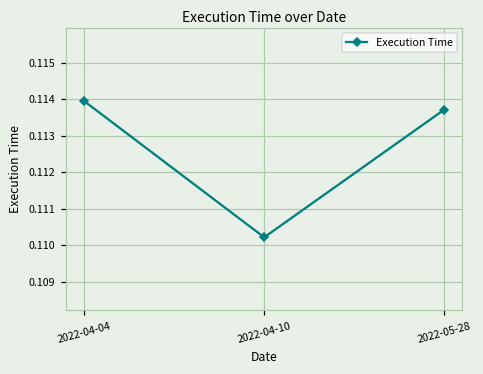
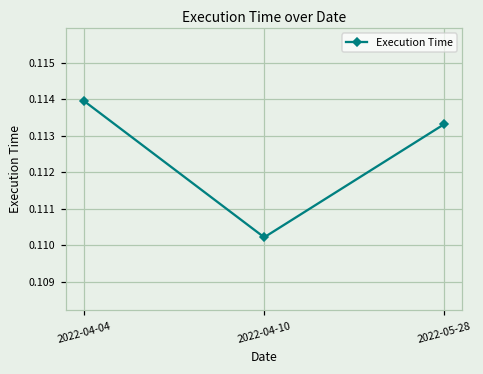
2022-05-28: 0.1137 -> 0.1133
